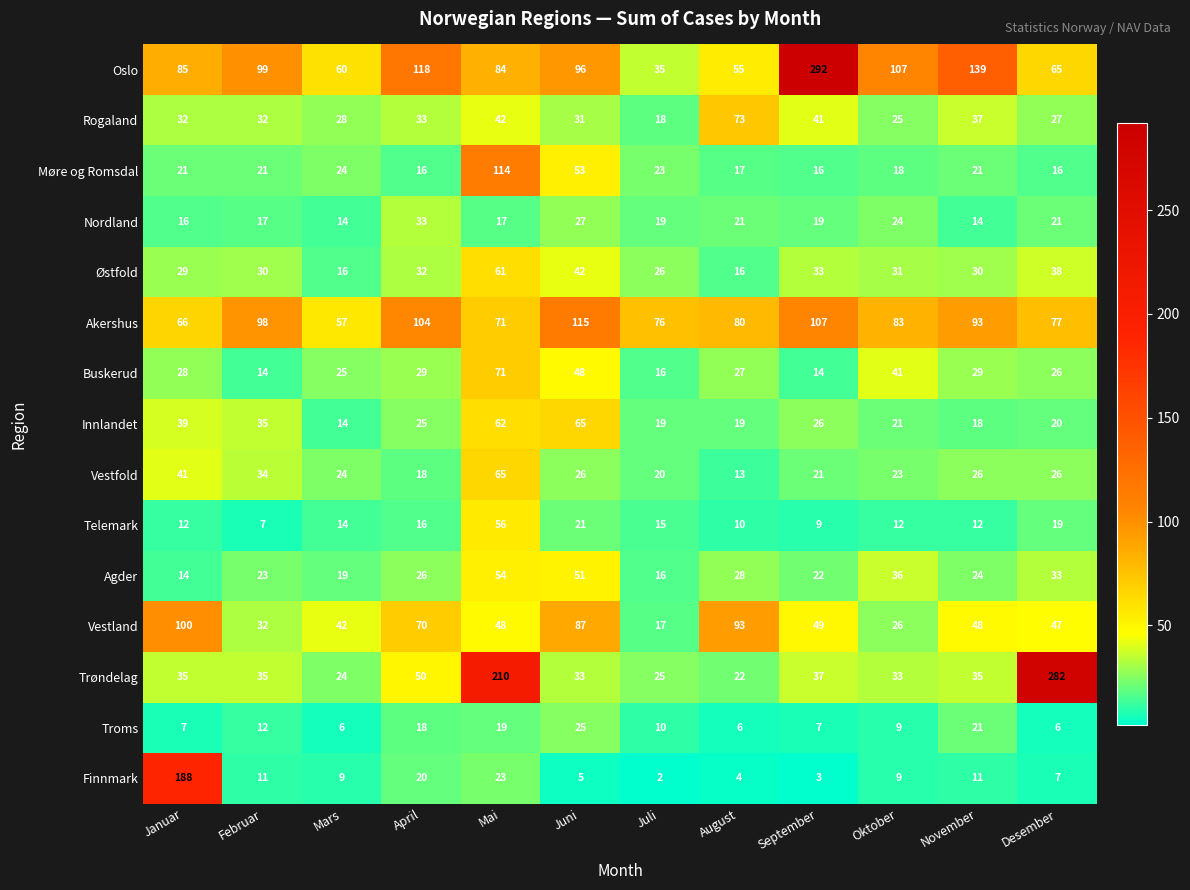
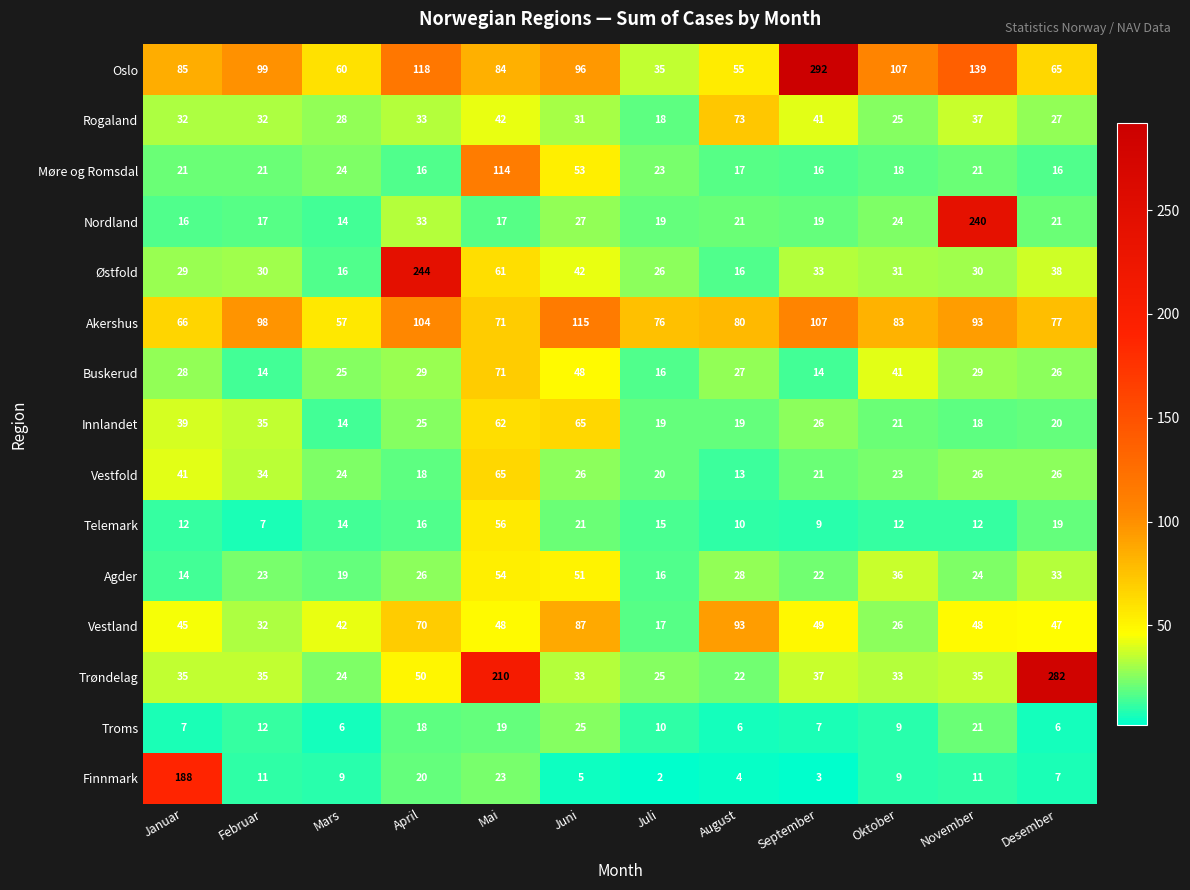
Nordland, November: 14 -> 240
Østfold, April: 32 -> 244
Vestland, Januar: 100 -> 45
